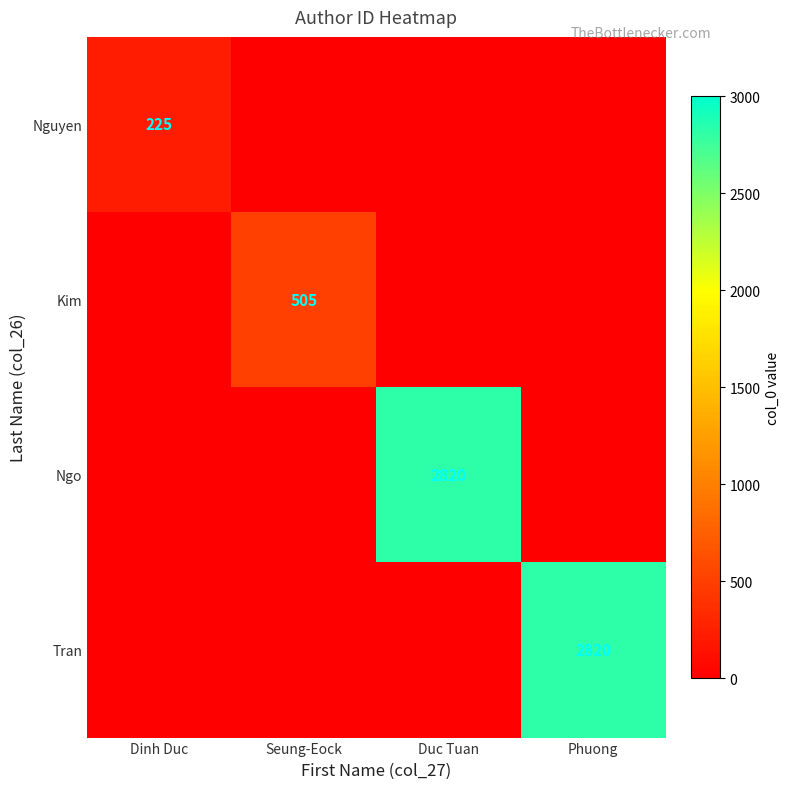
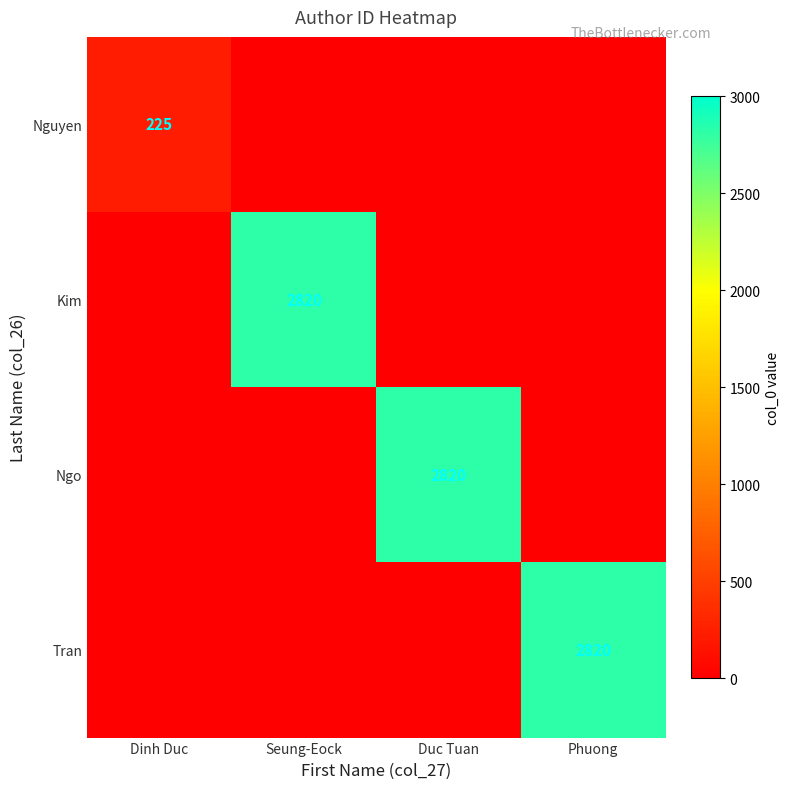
Kim, Seung-Eock: 505 -> 2820
